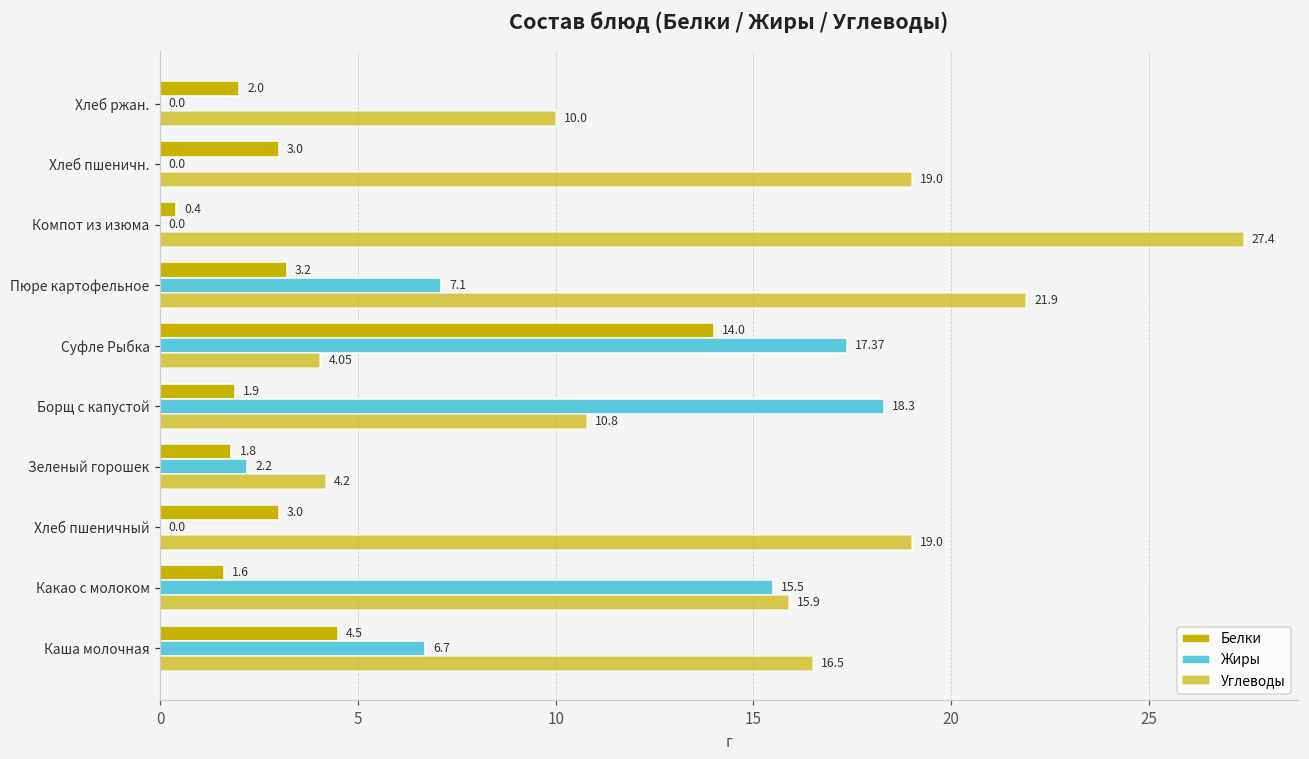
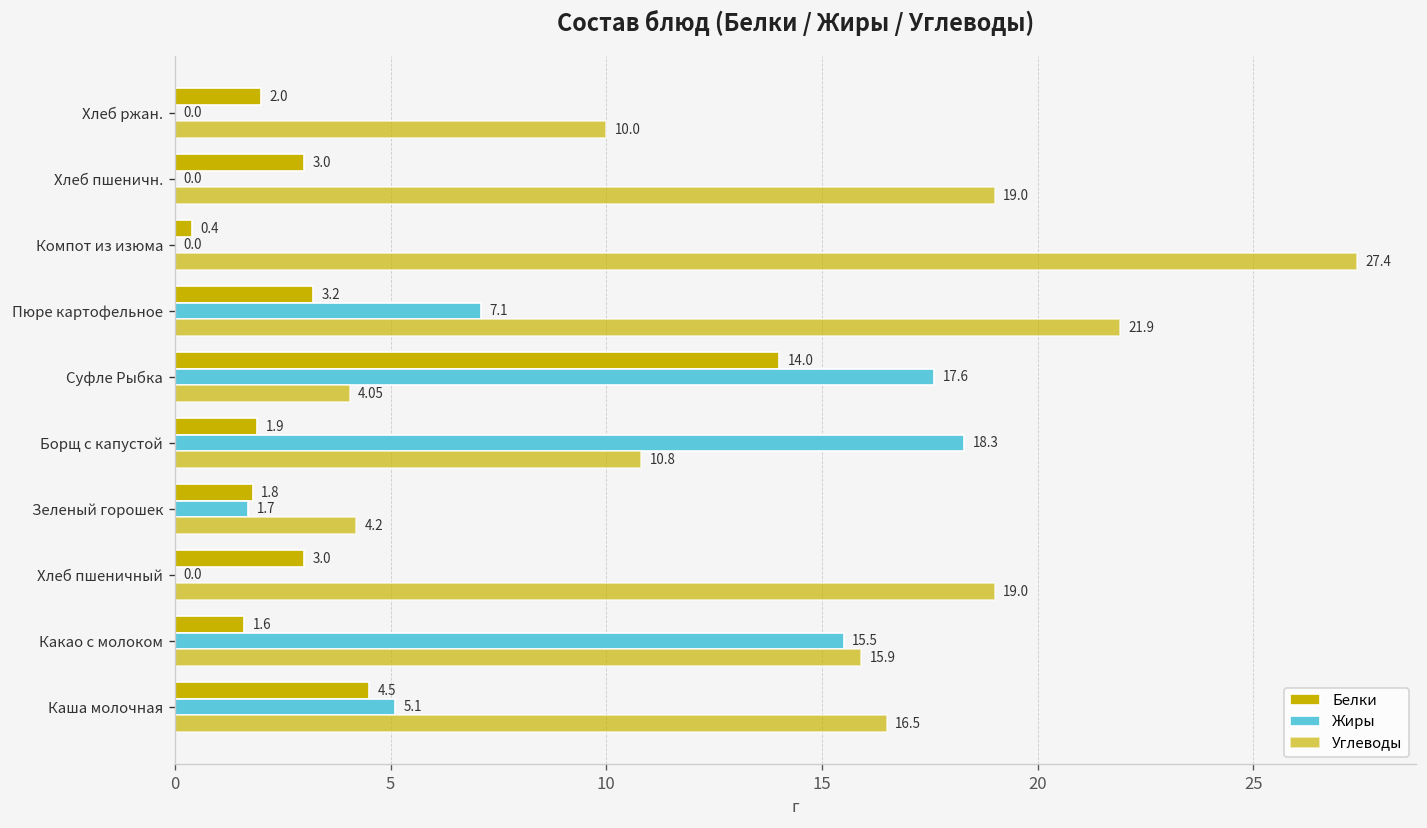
Жиры, Суфле Рыбка: 17.37 -> 17.6
Жиры, Зеленый горошек: 2.2 -> 1.7
Жиры, Каша молочная: 6.7 -> 5.1
